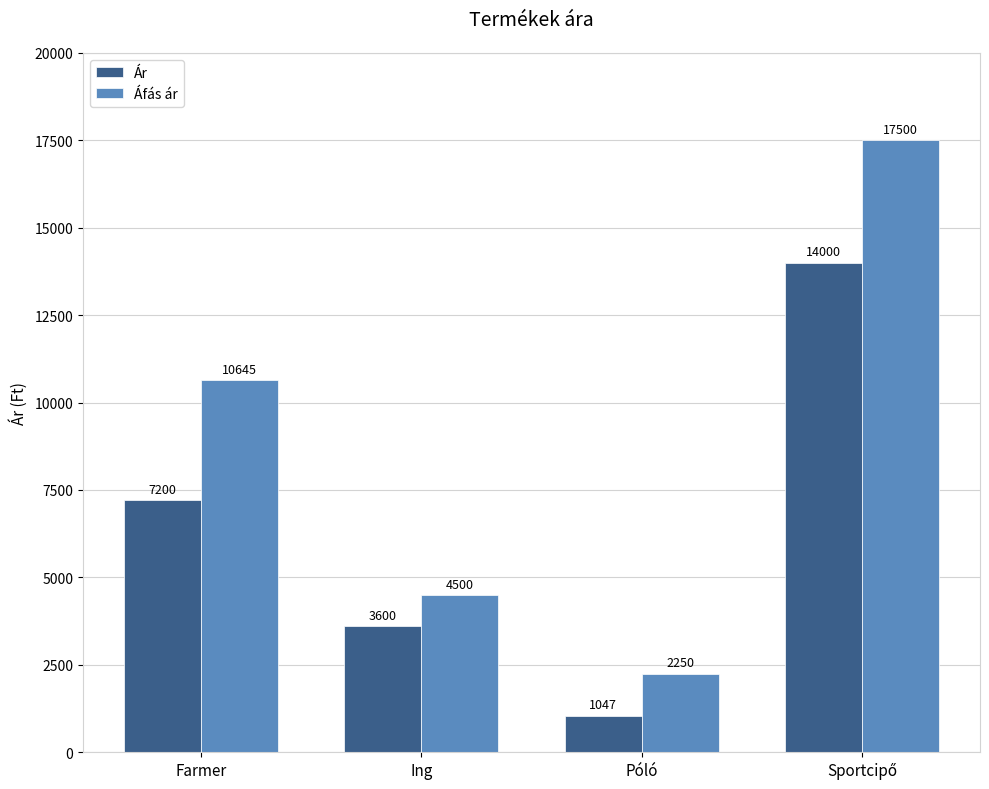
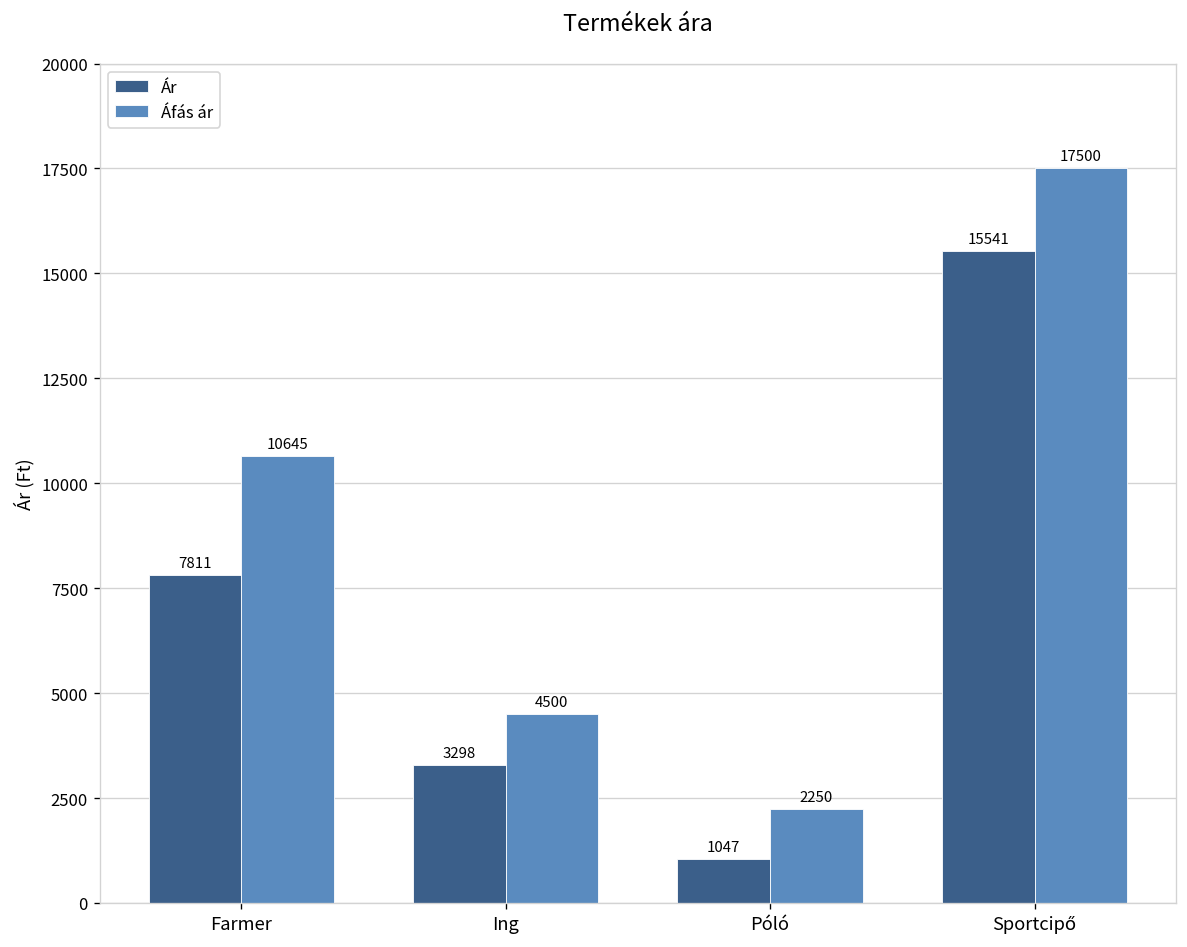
Ár, Farmer: 7200 -> 7811
Ár, Ing: 3600 -> 3298
Ár, Sportcipő: 14000 -> 15541
